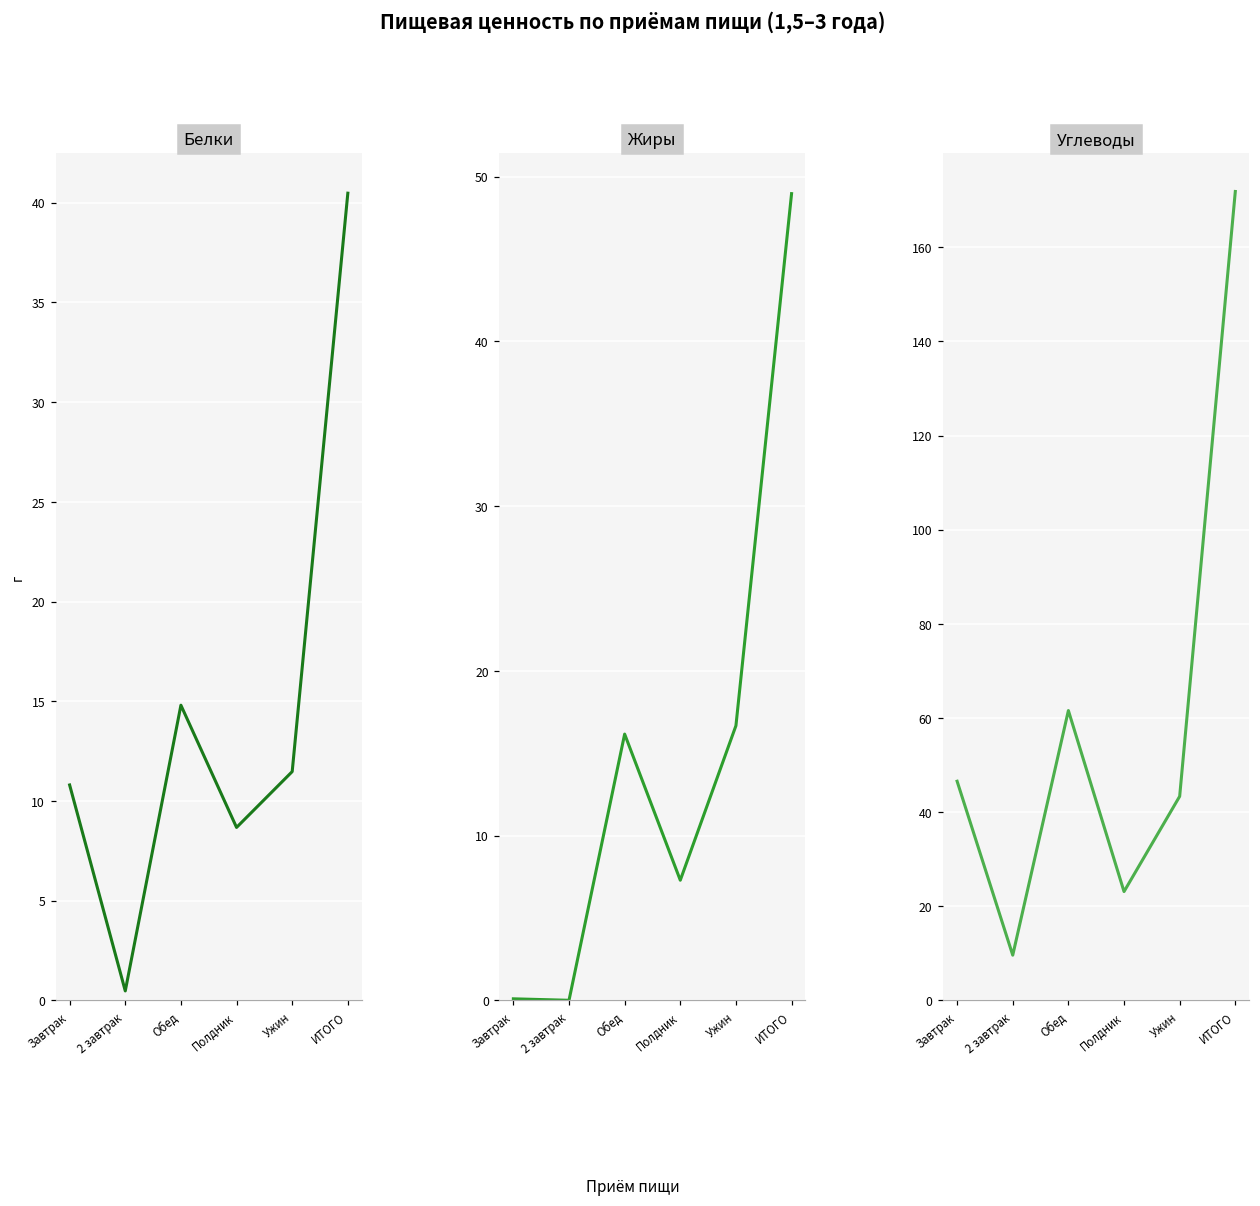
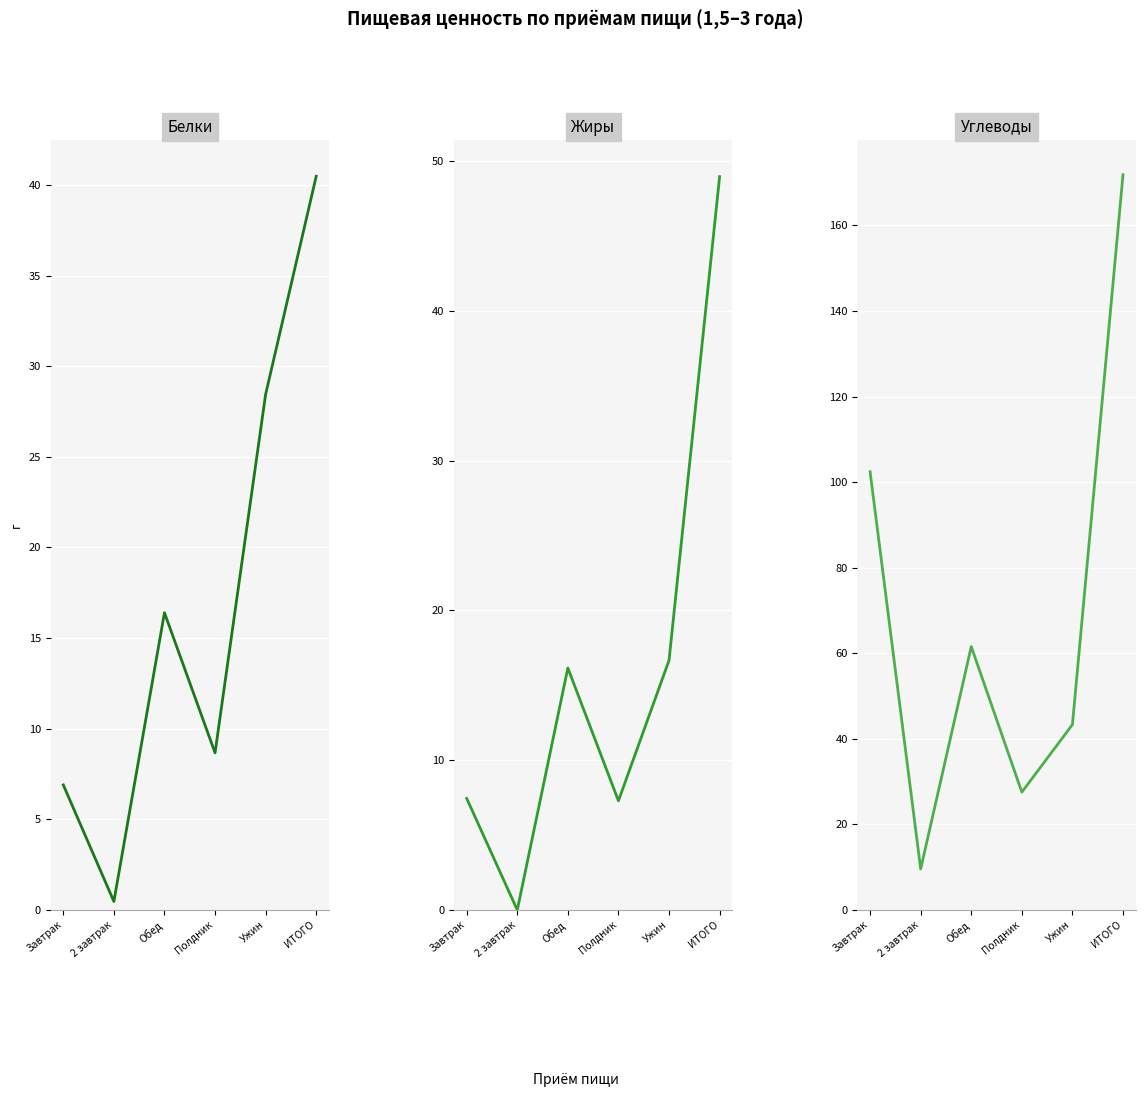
Белки, Завтрак: 10.8 -> 6.9
Белки, Обед: 14.8 -> 16.4
Белки, Ужин: 11.5 -> 28.5
Жиры, Завтрак: 0.1 -> 7.5
Углеводы, Завтрак: 47 -> 102
Углеводы, Полдник: 23 -> 28
